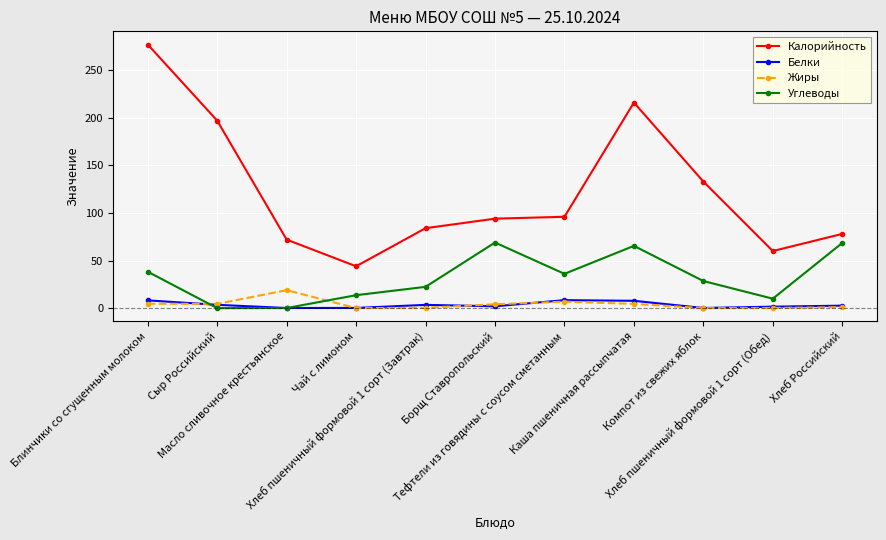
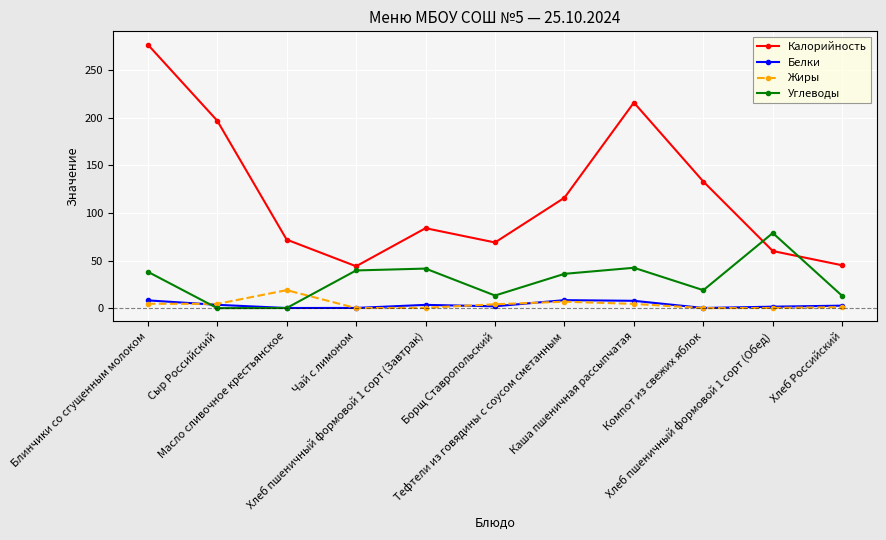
Углеводы, Чай с лимоном: 10 -> 40
Углеводы, Хлеб пшеничный формовой 1 сорт (Завтрак): 20 -> 40
Калорийность, Борщ Ставропольский: 90 -> 70
Углеводы, Борщ Ставропольский: 70 -> 10
Калорийность, Тефтели из говядины с соусом сметанным: 100 -> 120
Углеводы, Каша пшеничная рассыпчатая: 70 -> 40
Углеводы, Компот из свежих яблок: 30 -> 20
Углеводы, Хлеб пшеничный формовой 1 сорт (Обед): 10 -> 80
Калорийность, Хлеб Российский: 80 -> 50
Углеводы, Хлеб Российский: 70 -> 10
